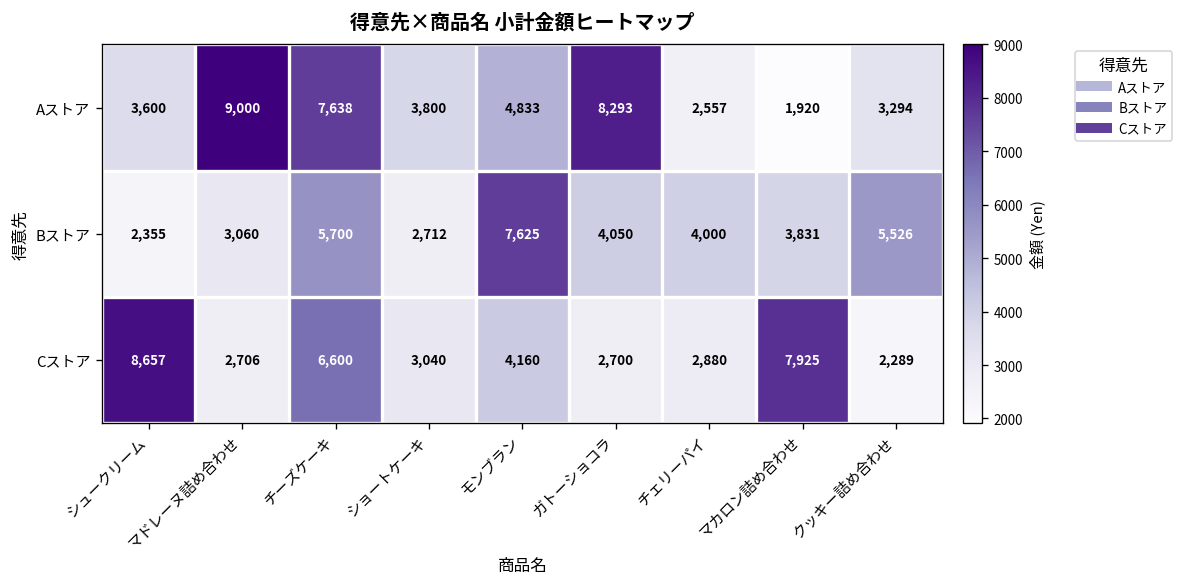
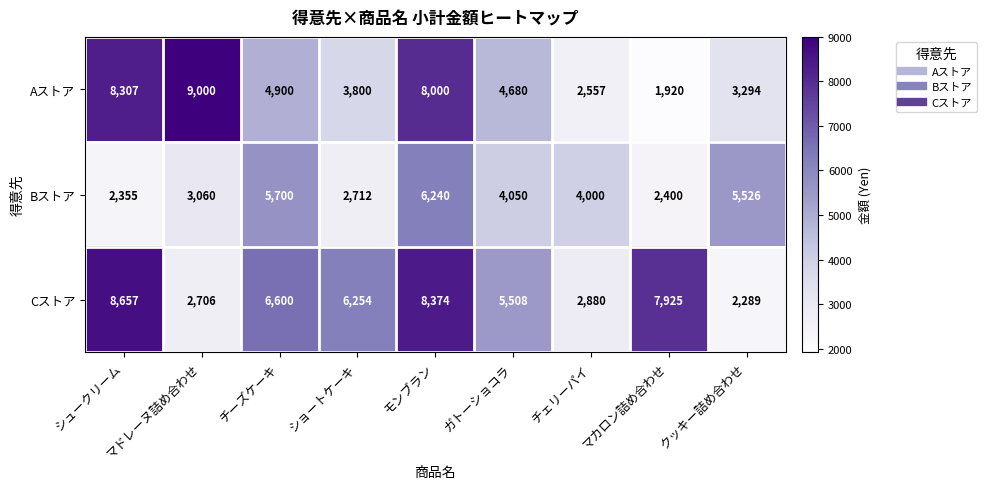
Aストア, シュークリーム: 3,600 -> 8,307
Aストア, チーズケーキ: 7,638 -> 4,900
Aストア, モンブラン: 4,833 -> 8,000
Aストア, ガトーショコラ: 8,293 -> 4,680
Bストア, モンブラン: 7,625 -> 6,240
Bストア, マカロン詰め合わせ: 3,831 -> 2,400
Cストア, ショートケーキ: 3,040 -> 6,254
Cストア, モンブラン: 4,160 -> 8,374
Cストア, ガトーショコラ: 2,700 -> 5,508
